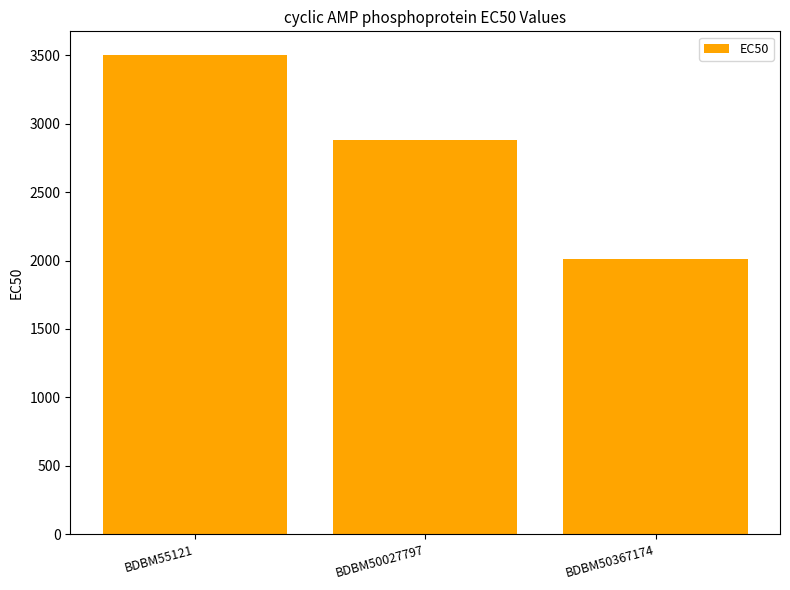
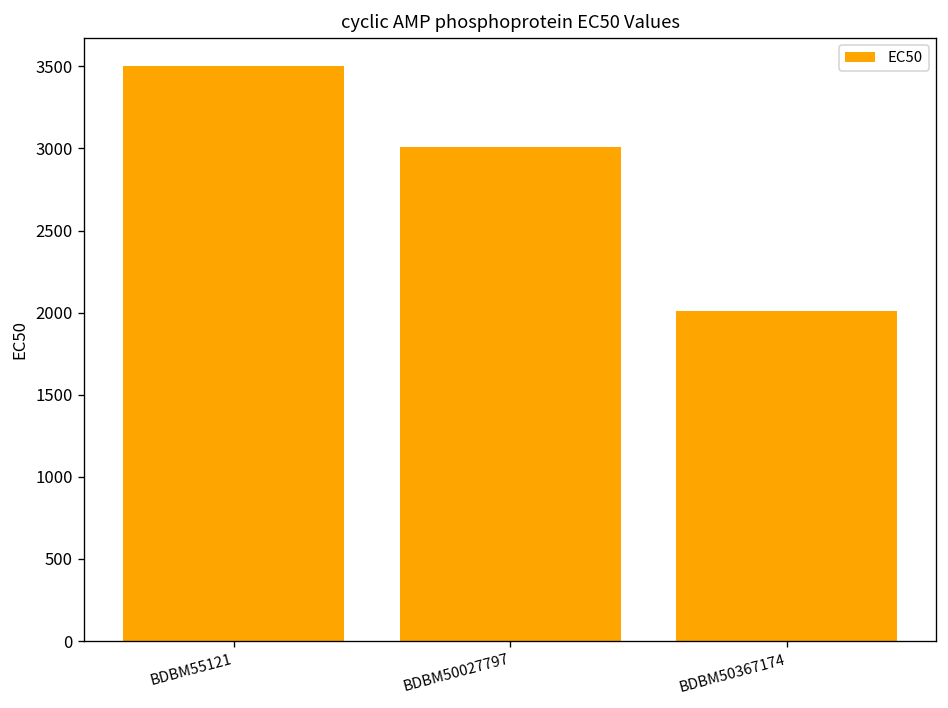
BDBM50027797: 2880 -> 3010
